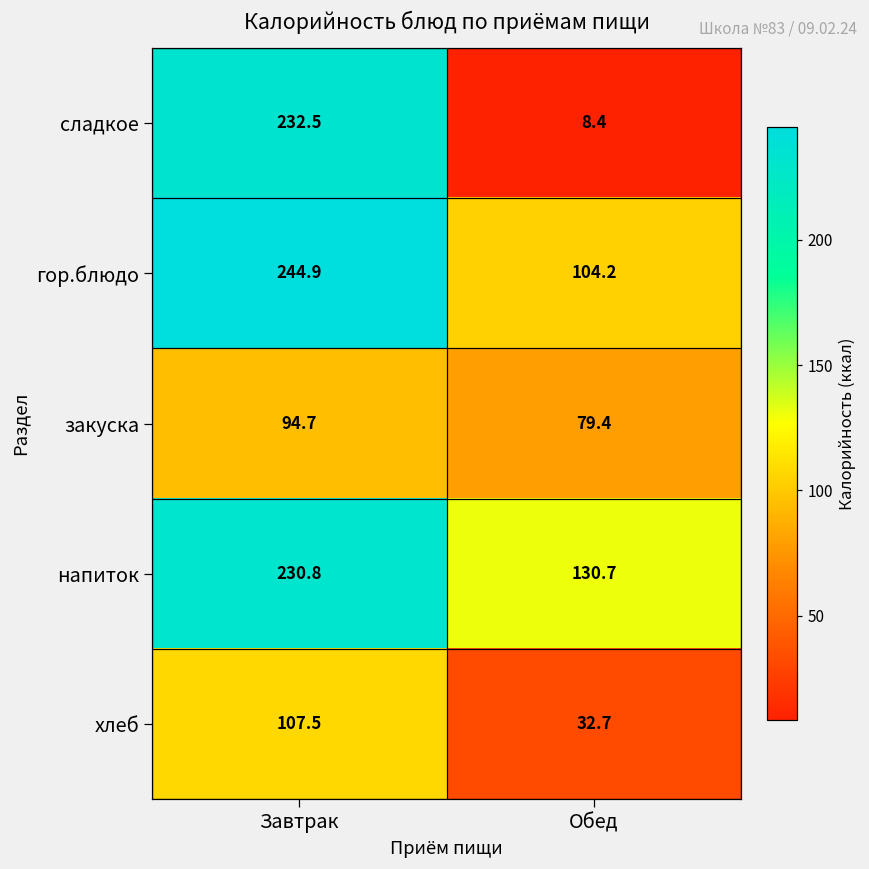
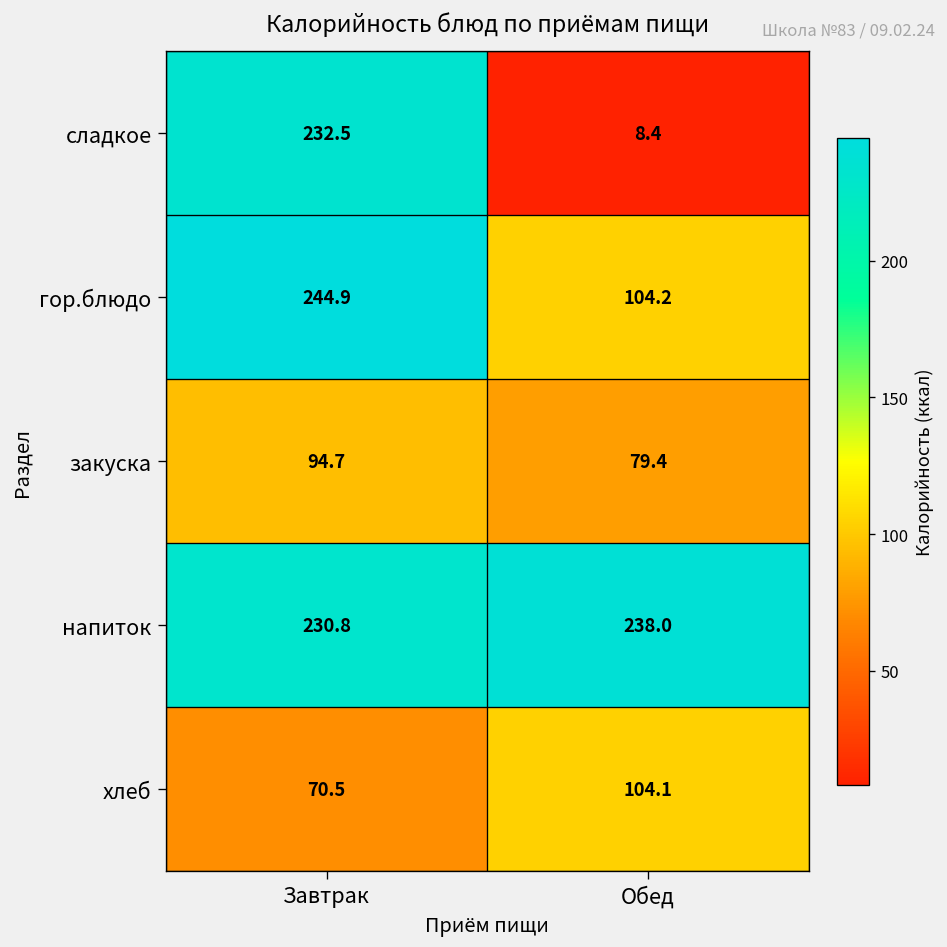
напиток, Обед: 130.7 -> 238.0
хлеб, Завтрак: 107.5 -> 70.5
хлеб, Обед: 32.7 -> 104.1
